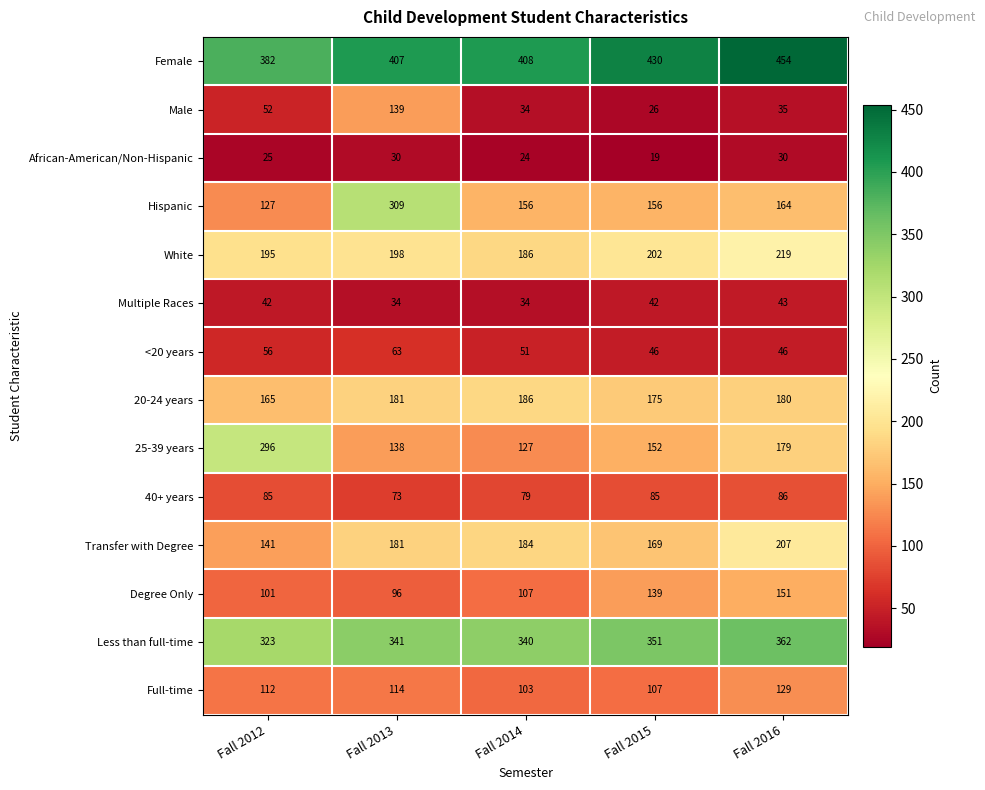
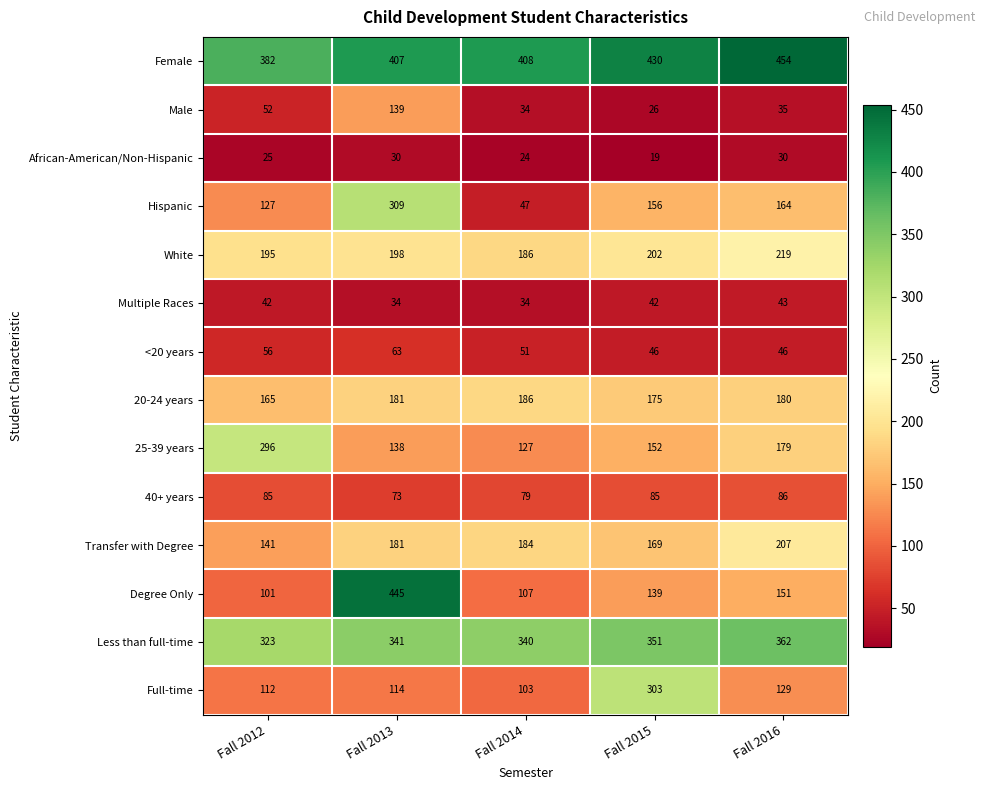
Hispanic, Fall 2014: 156 -> 47
Degree Only, Fall 2013: 96 -> 445
Full-time, Fall 2015: 107 -> 303
